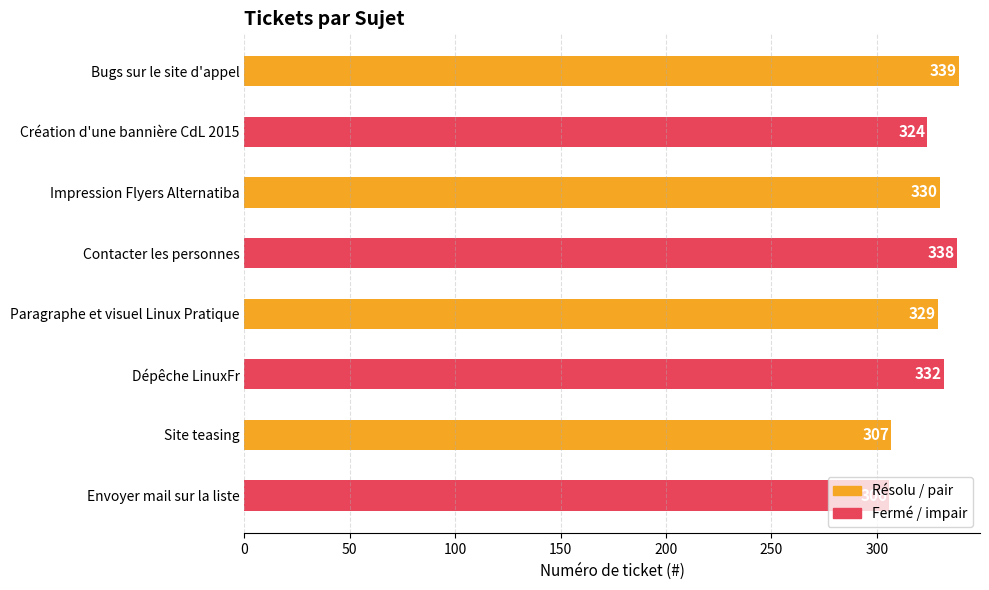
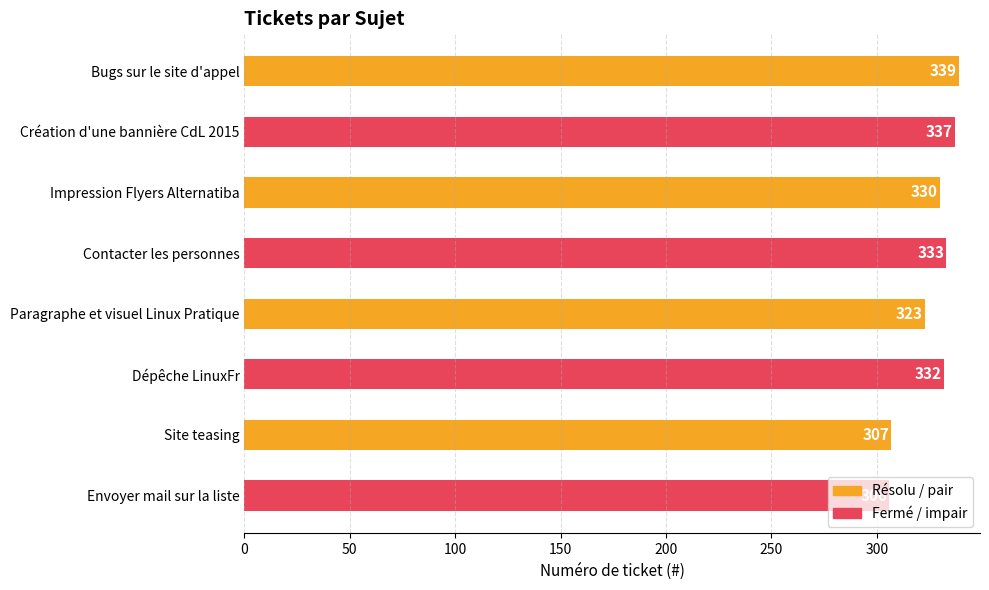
Création d'une bannière CdL 2015: 324 -> 337
Contacter les personnes: 338 -> 333
Paragraphe et visuel Linux Pratique: 329 -> 323
